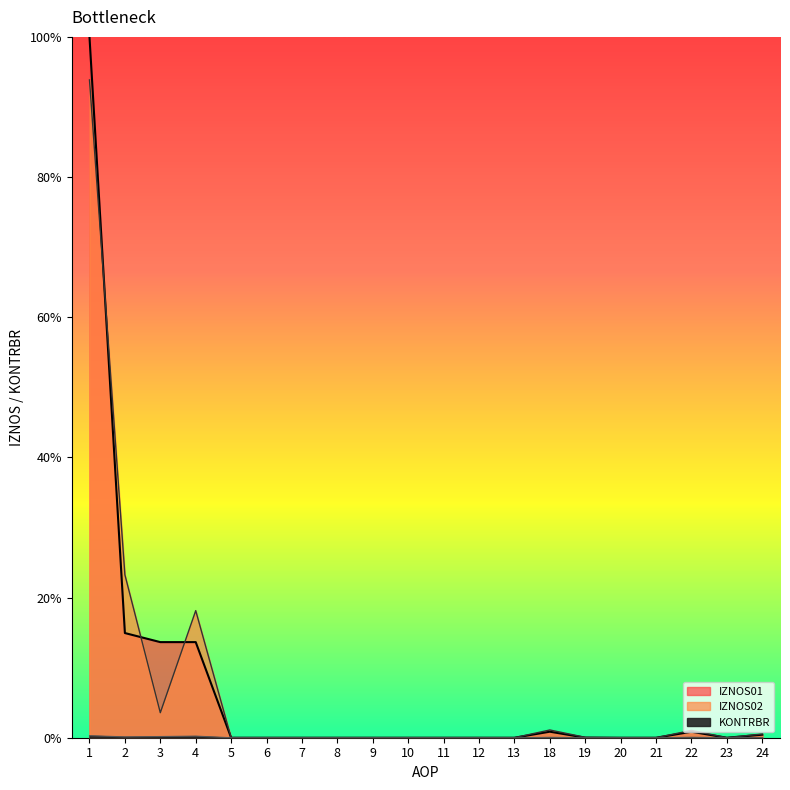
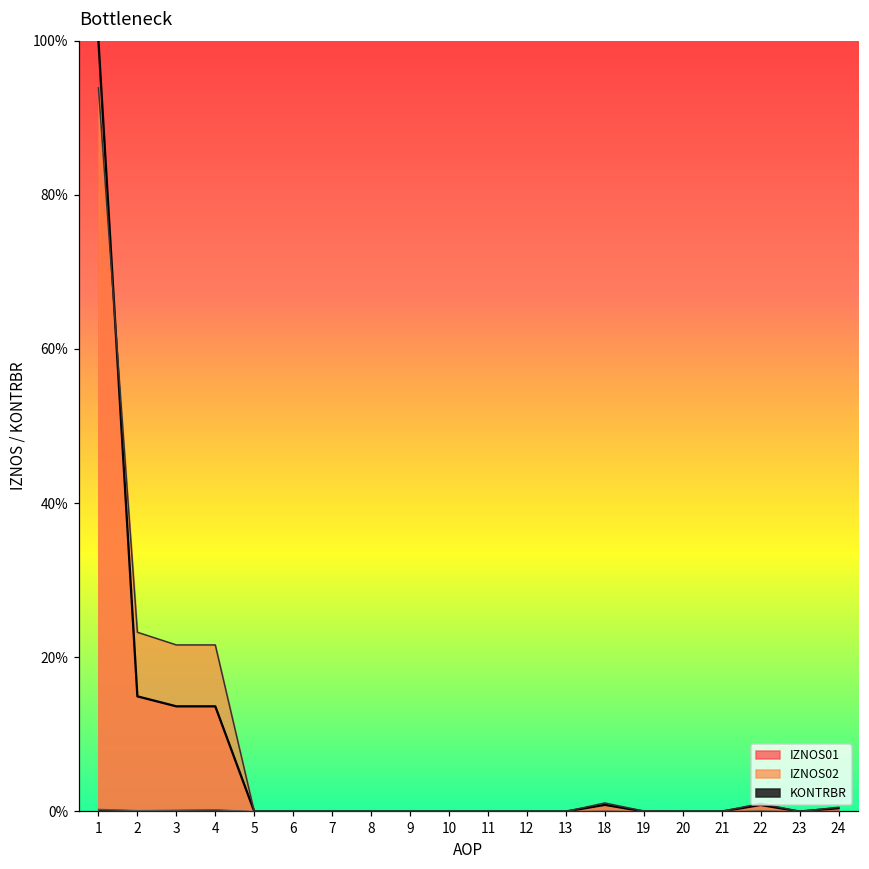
IZNOS02, 3: 4% -> 22%
IZNOS02, 4: 18% -> 22%
